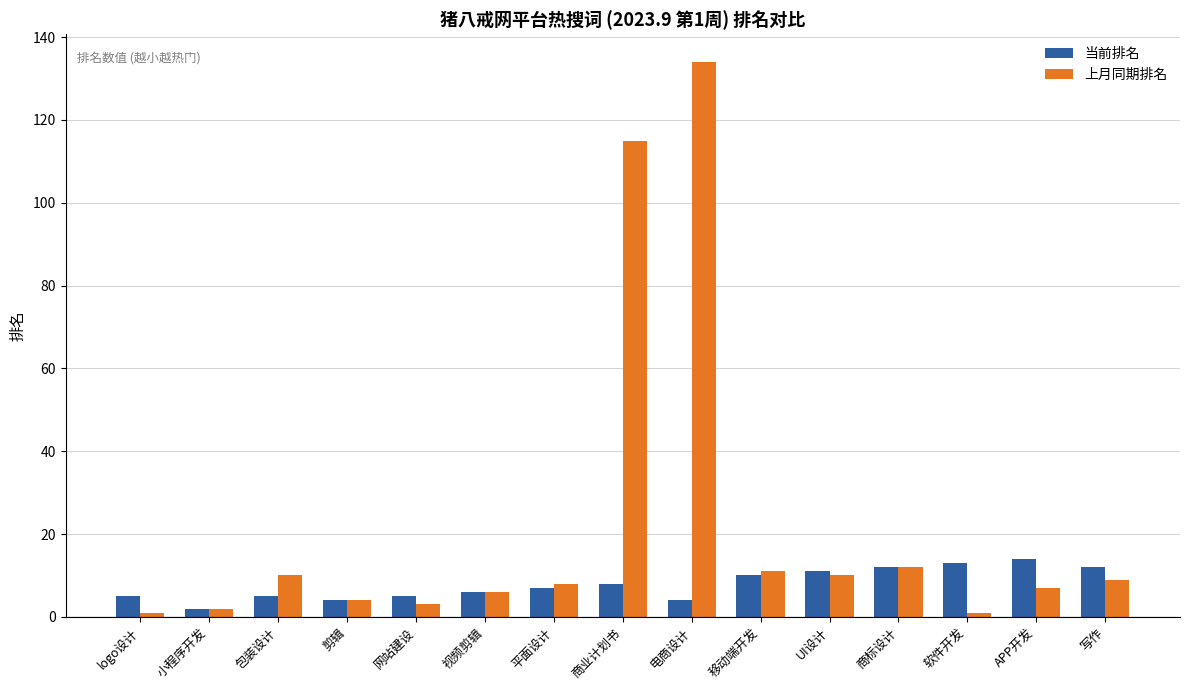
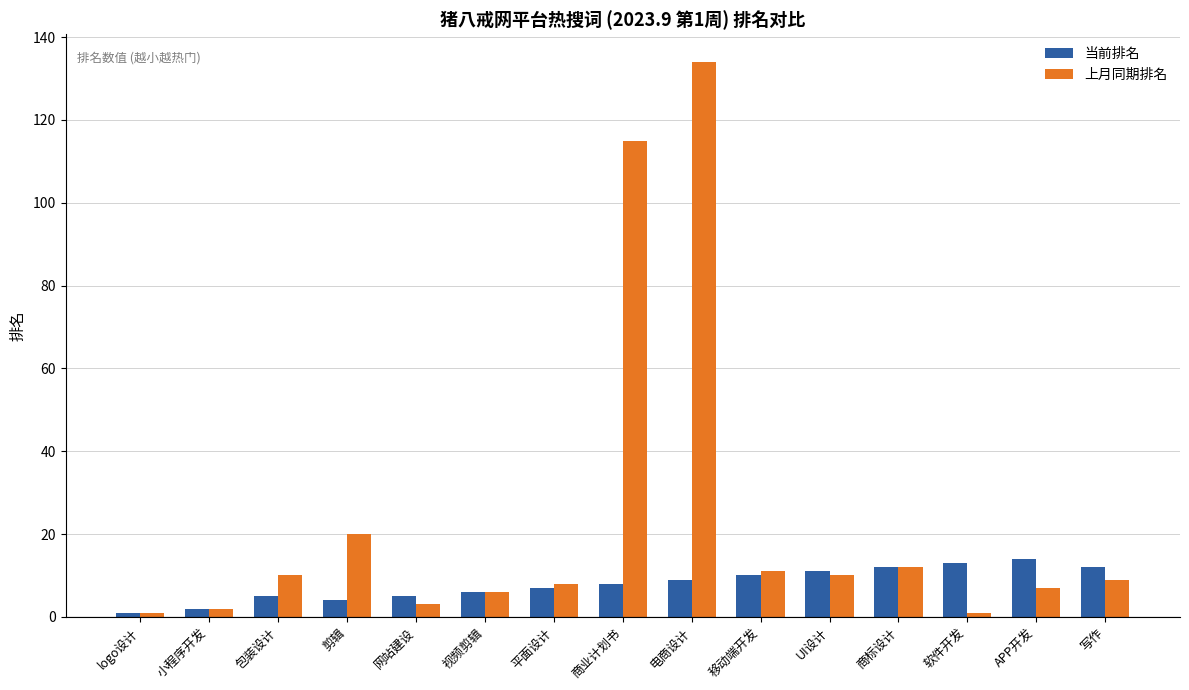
当前排名, logo设计: 5 -> 1
上月同期排名, 剪辑: 4 -> 20
当前排名, 电商设计: 4 -> 9
